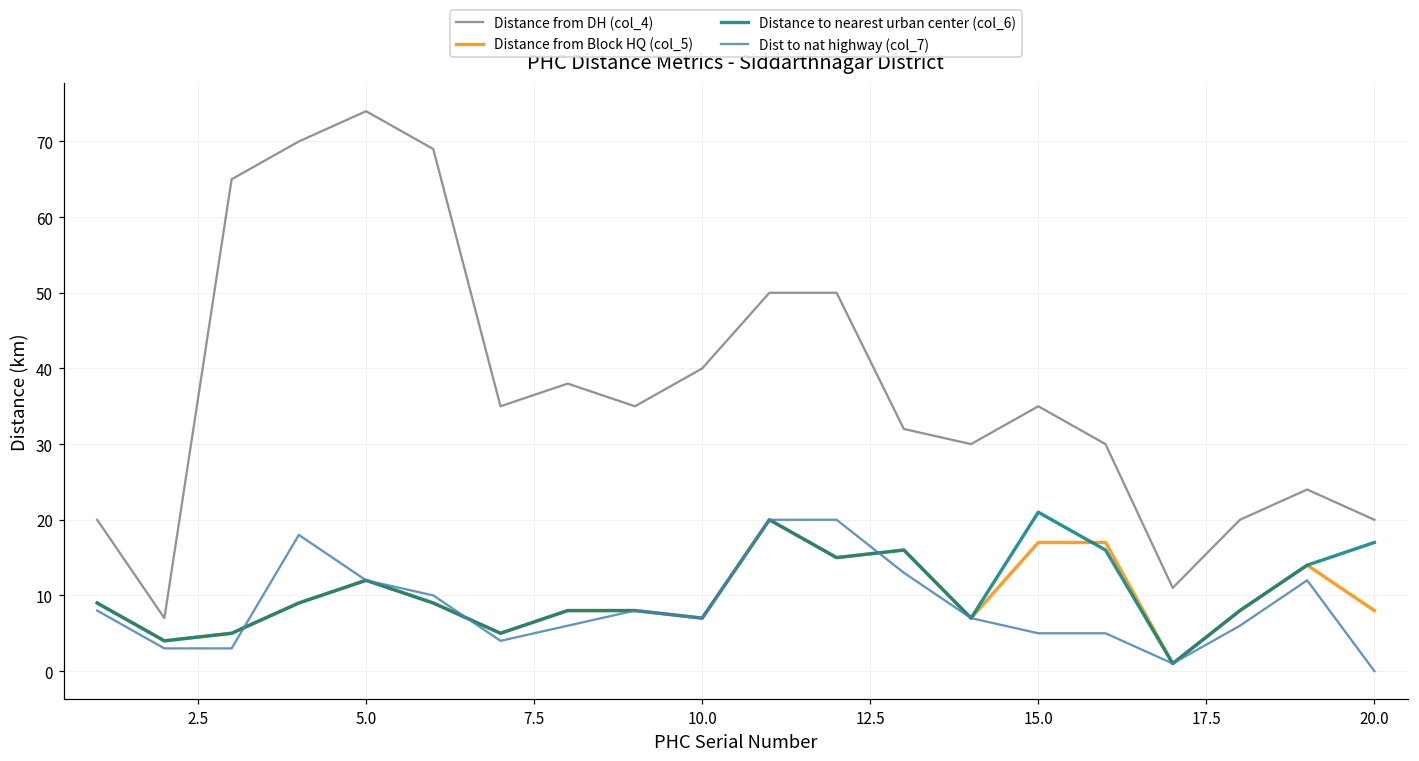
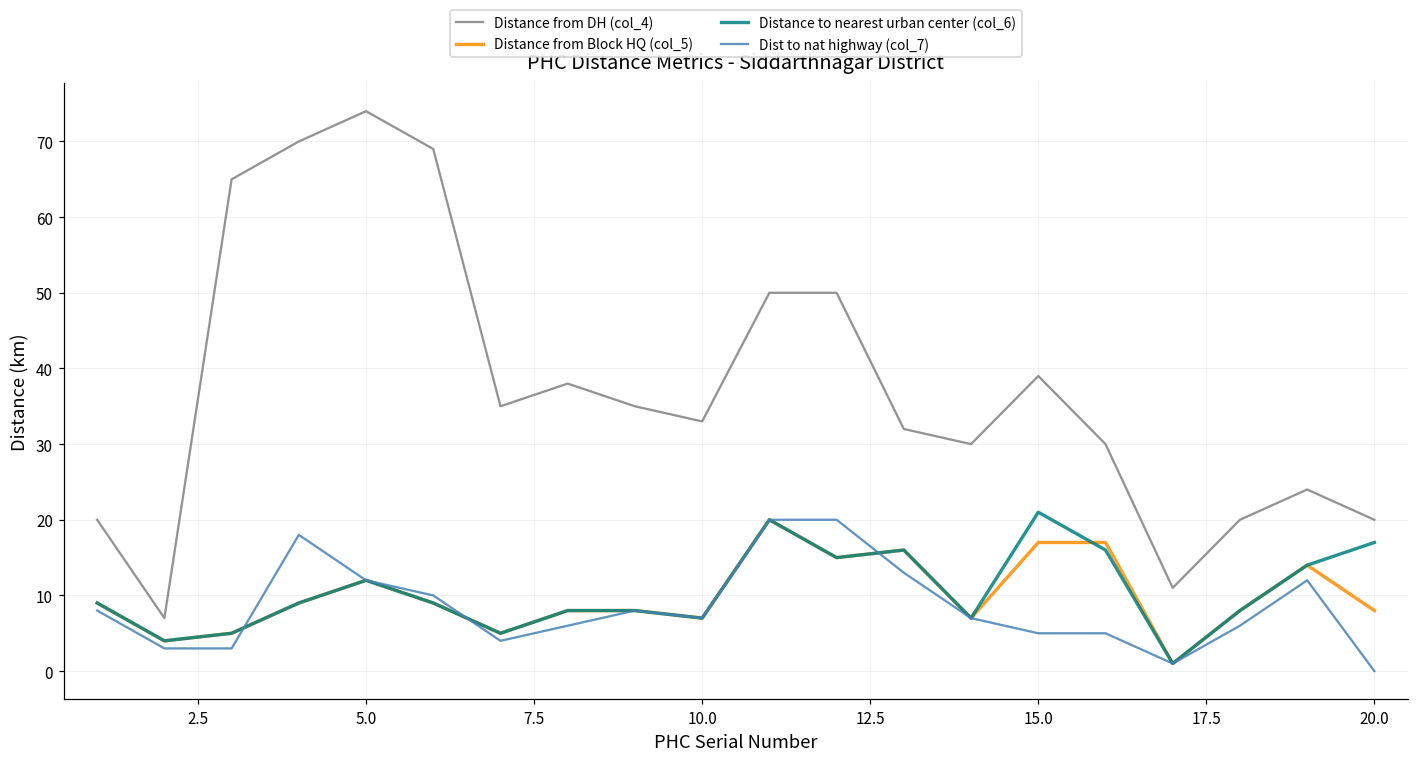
Distance from DH (col_4), 10.0: 40 -> 33
Distance from DH (col_4), 15.0: 35 -> 39
